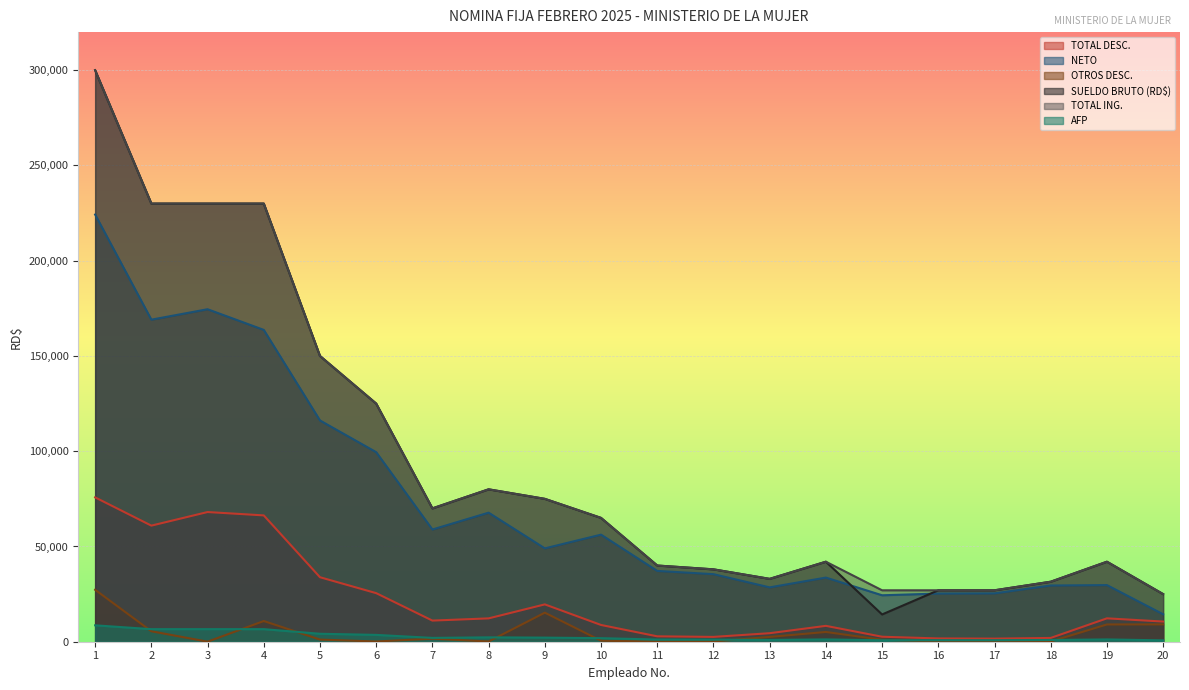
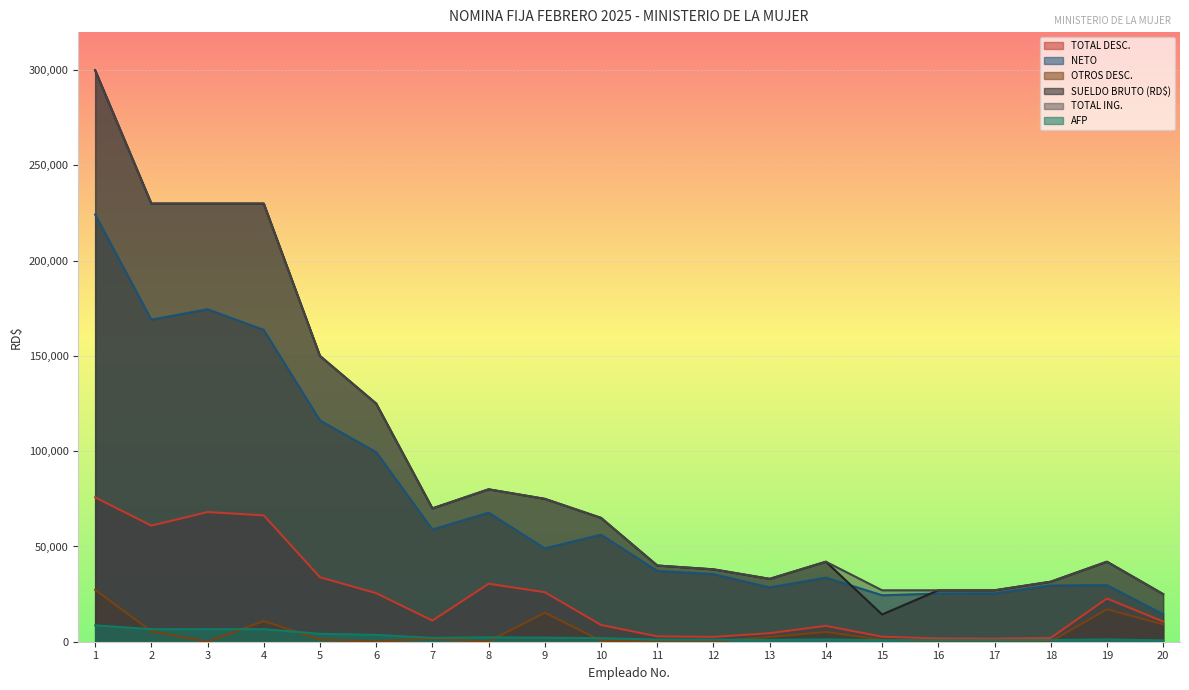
TOTAL DESC., 8: 12,000 -> 30,000
TOTAL DESC., 9: 20,000 -> 26,000
TOTAL DESC., 19: 12,000 -> 23,000
OTROS DESC., 19: 9,000 -> 17,000
